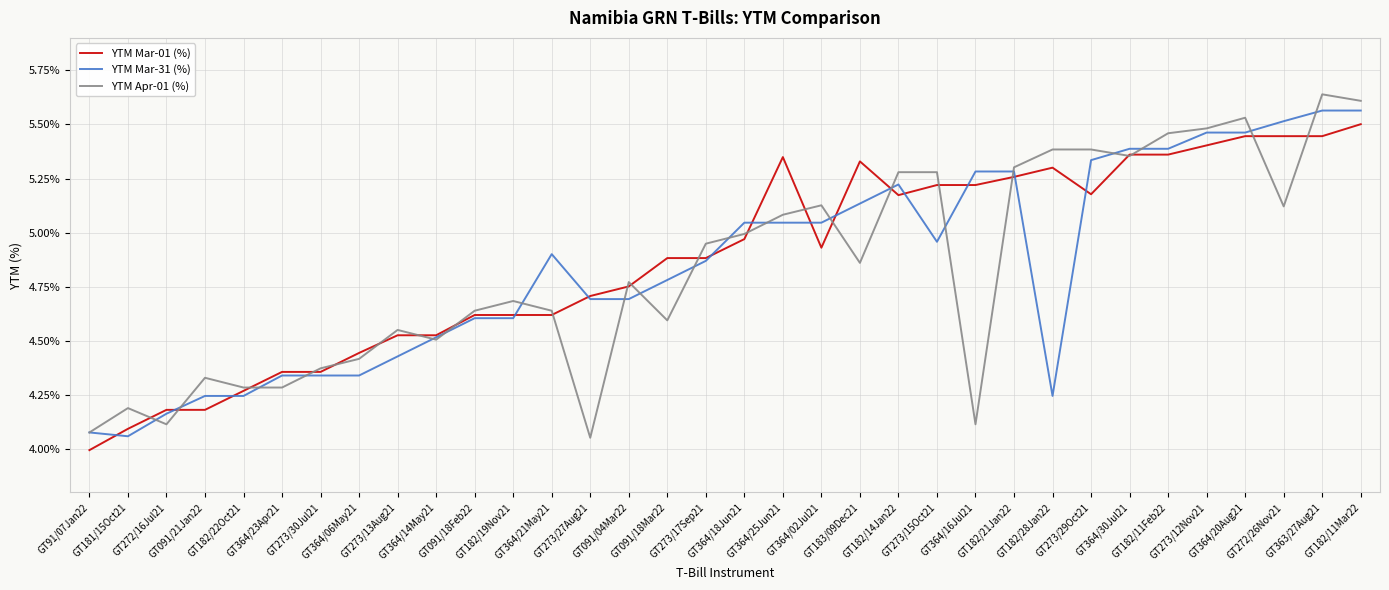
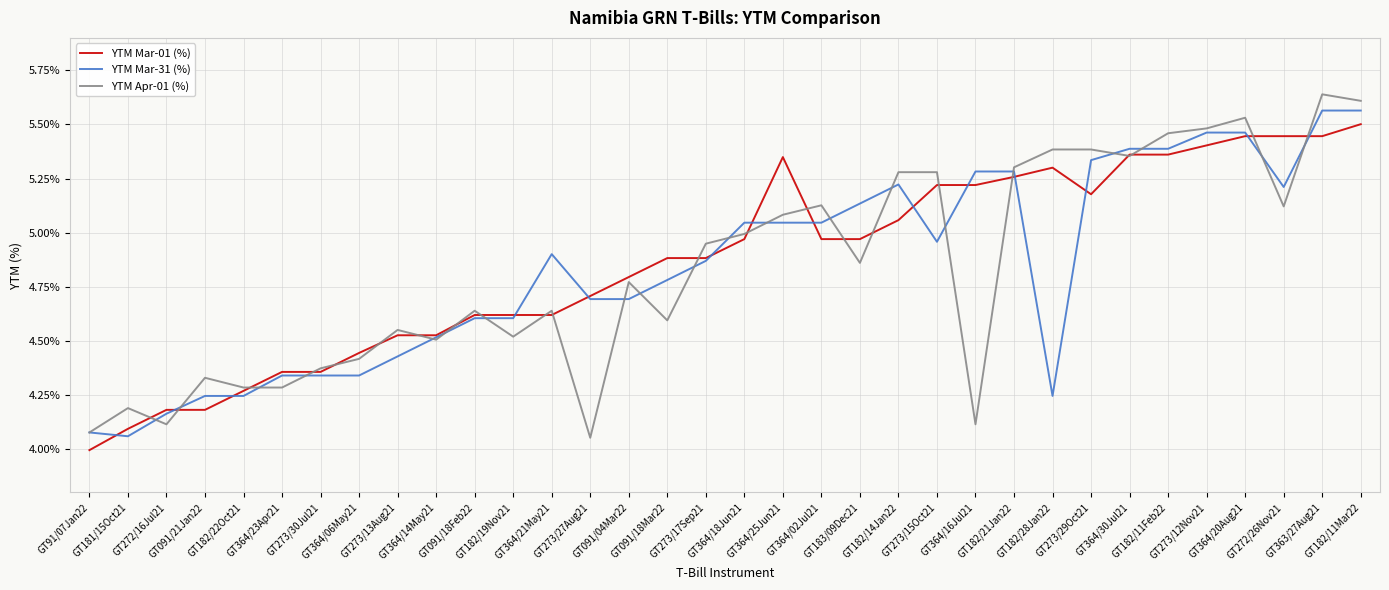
YTM Apr-01 (%), GT182/19Nov21: 4.68% -> 4.52%
YTM Mar-01 (%), GT091/04Mar22: 4.75% -> 4.80%
YTM Mar-01 (%), GT364/02Jul21: 4.93% -> 4.97%
YTM Mar-01 (%), GT183/09Dec21: 5.33% -> 4.97%
YTM Mar-01 (%), GT182/14Jan22: 5.17% -> 5.06%
YTM Mar-31 (%), GT272/26Nov21: 5.52% -> 5.21%
